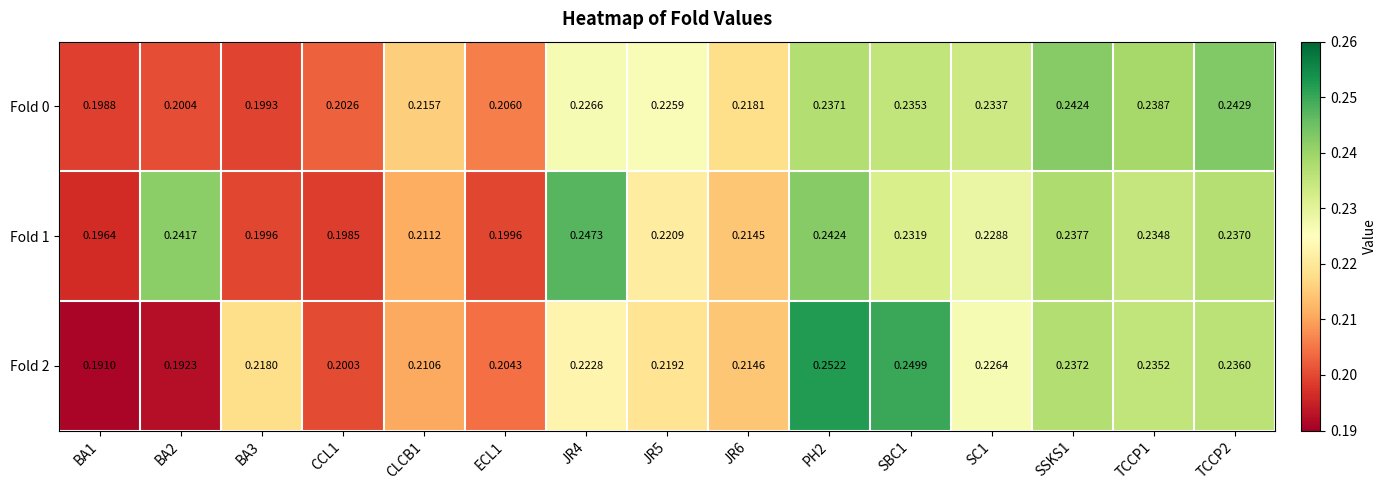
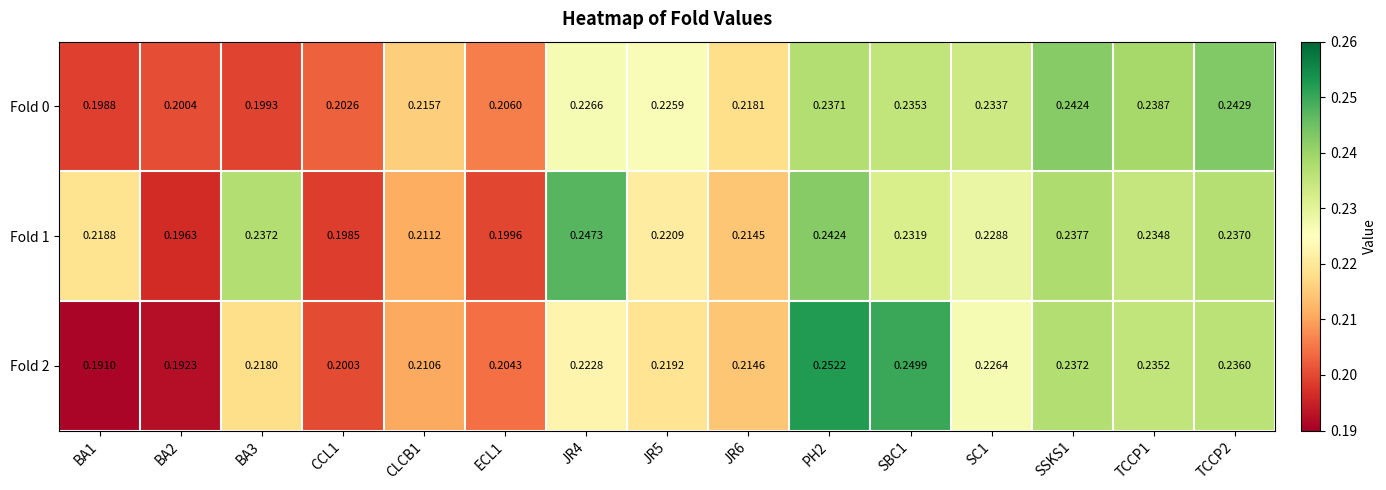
Fold 1, BA1: 0.1964 -> 0.2188
Fold 1, BA2: 0.2417 -> 0.1963
Fold 1, BA3: 0.1996 -> 0.2372
